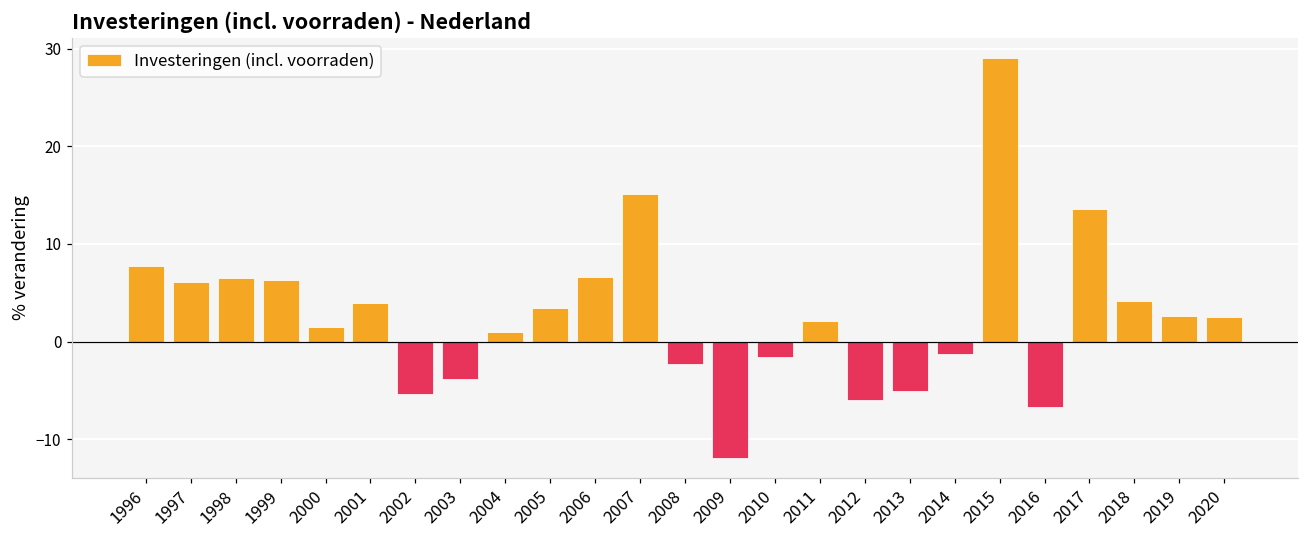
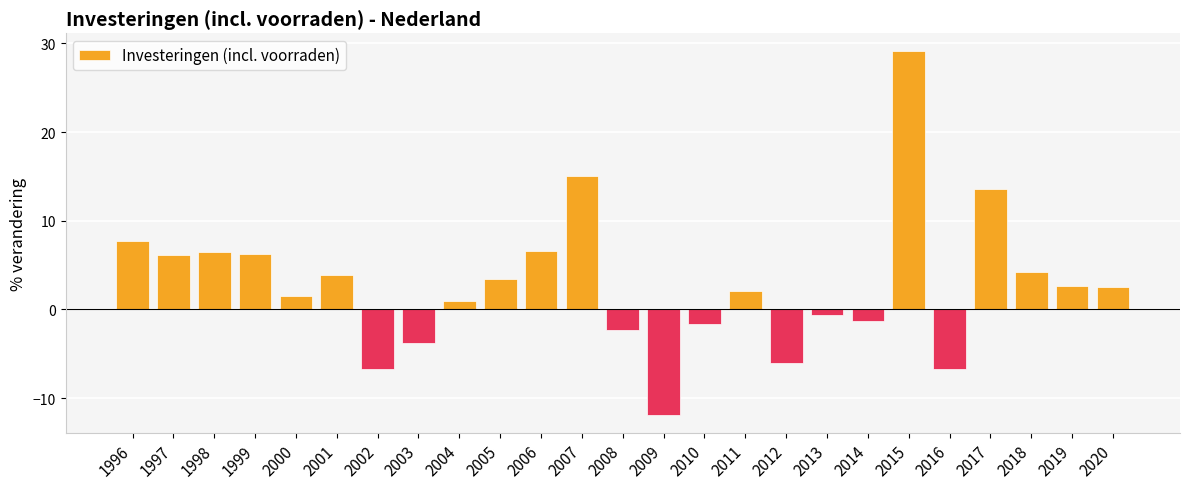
2002: -5 -> -7
2013: -5 -> -1
